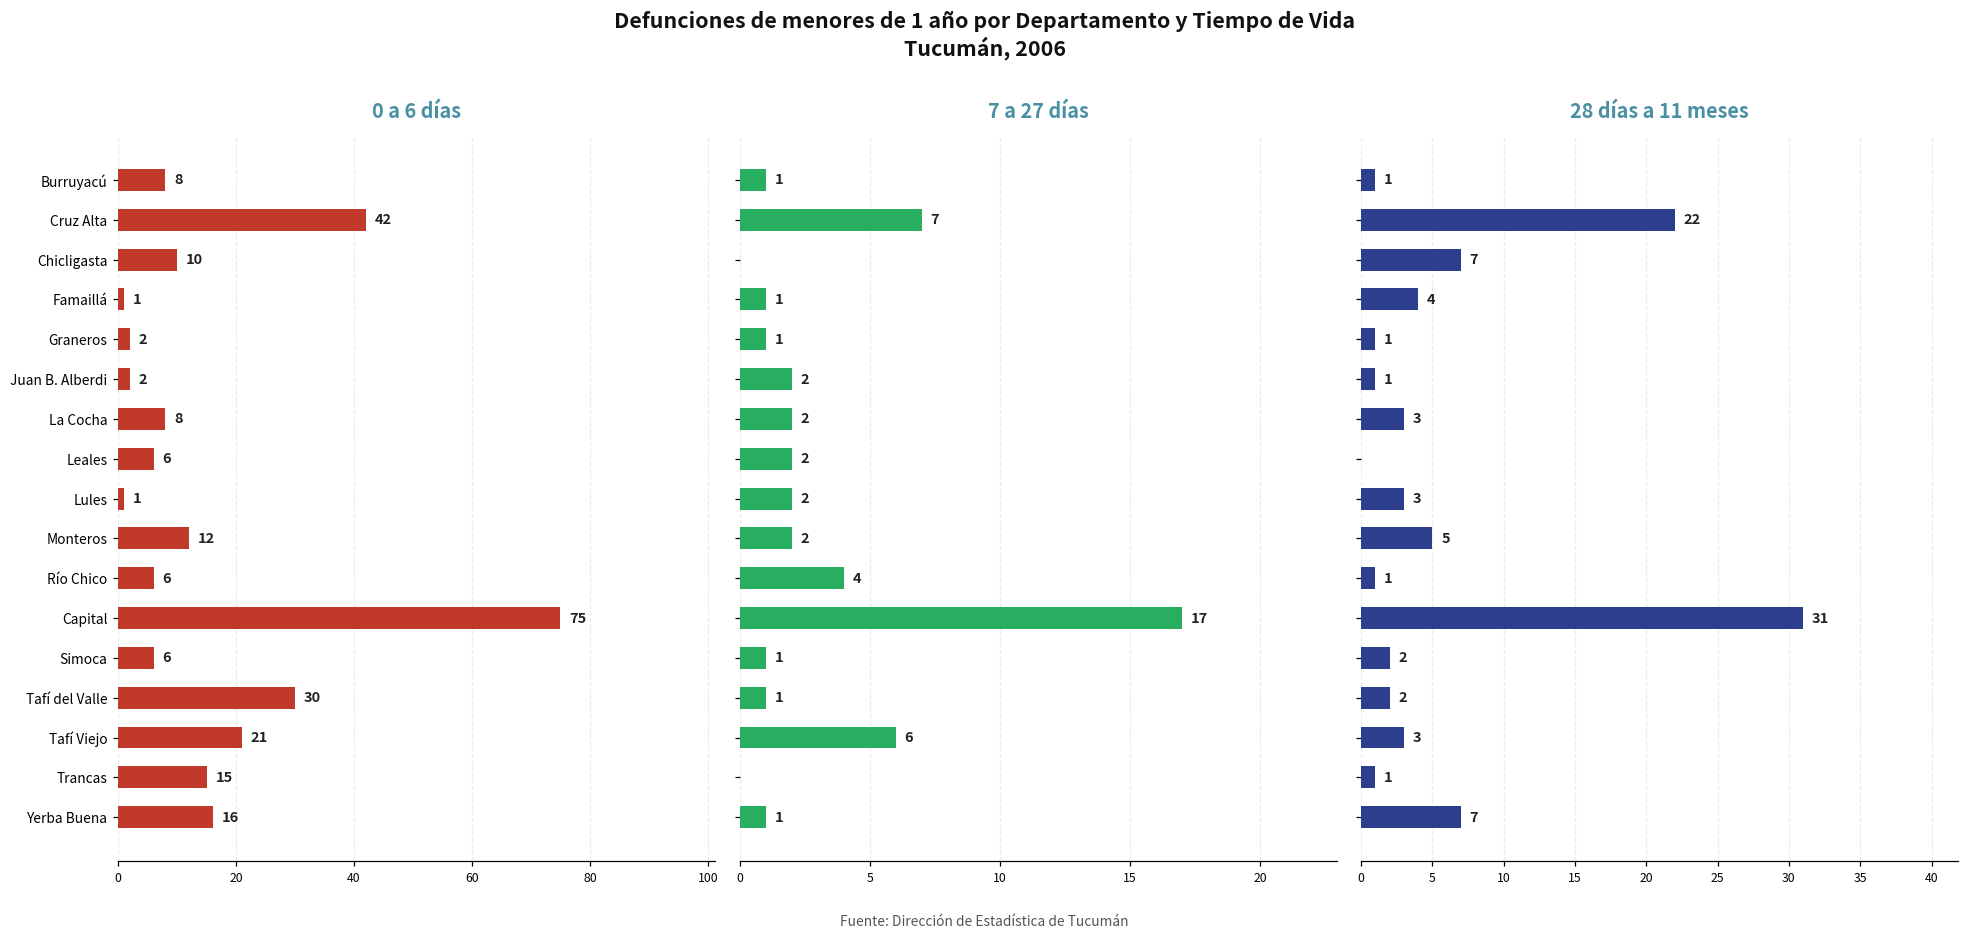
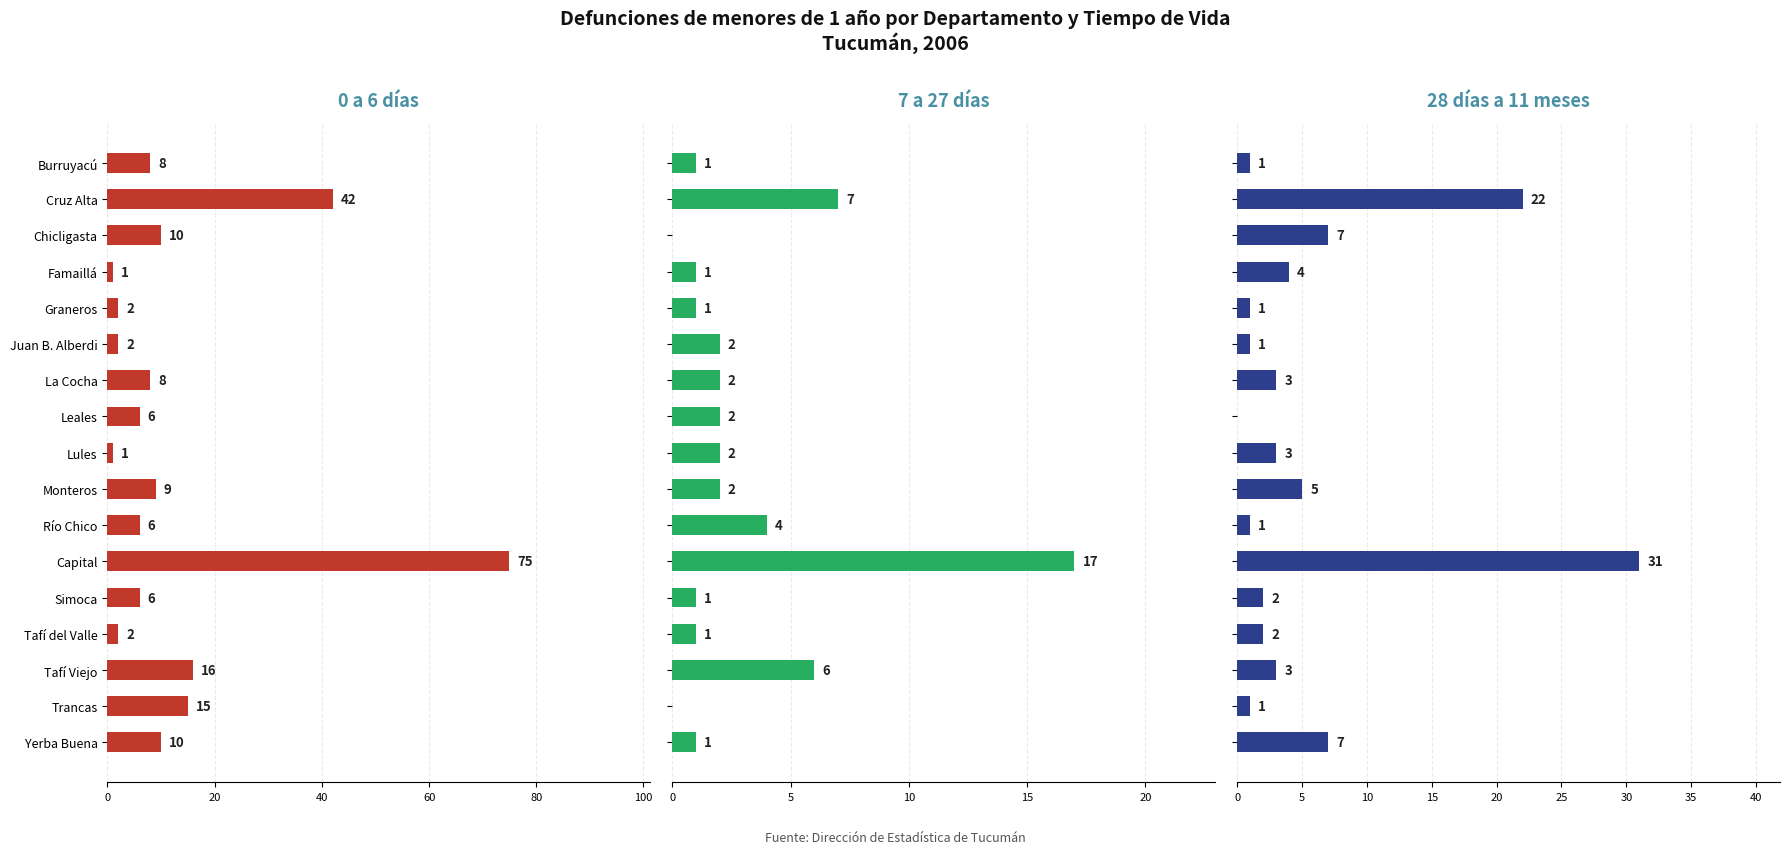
0 a 6 días, Monteros: 12 -> 9
0 a 6 días, Tafí del Valle: 30 -> 2
0 a 6 días, Tafí Viejo: 21 -> 16
0 a 6 días, Yerba Buena: 16 -> 10
